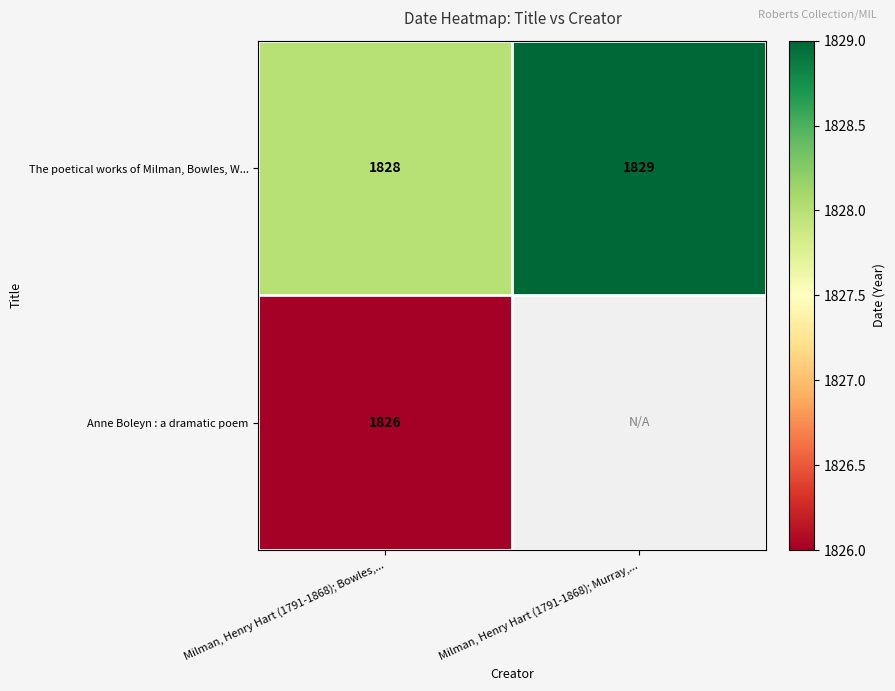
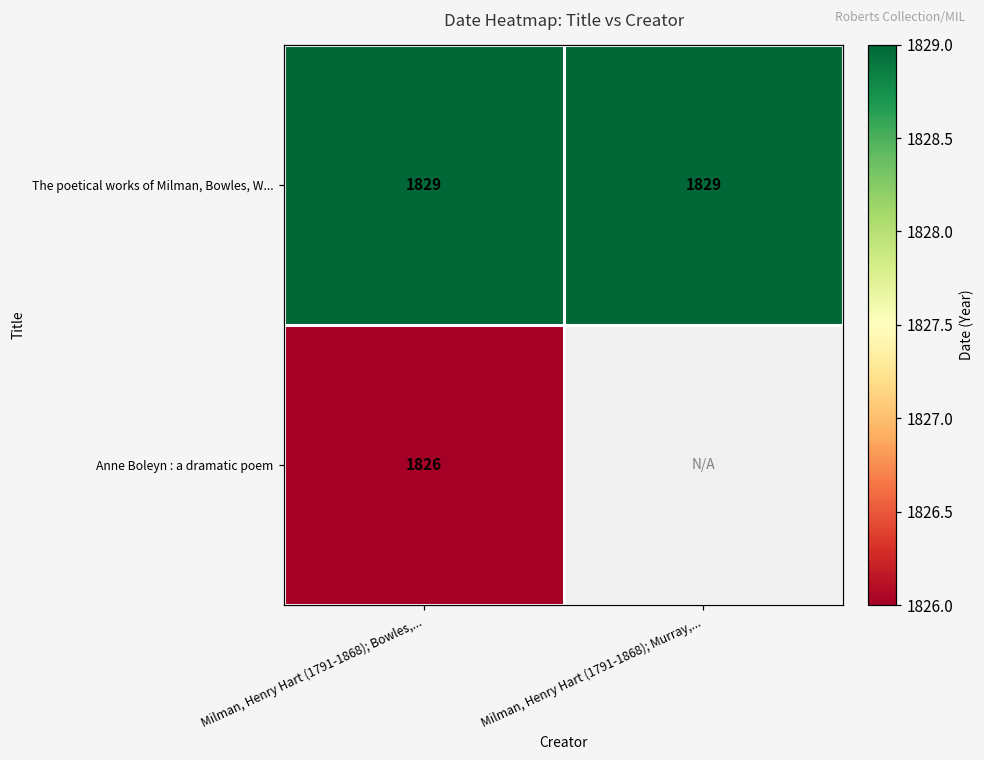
The poetical works of Milman, Bowles, W..., Milman, Henry Hart (1791-1868); Bowles,...: 1828 -> 1829
